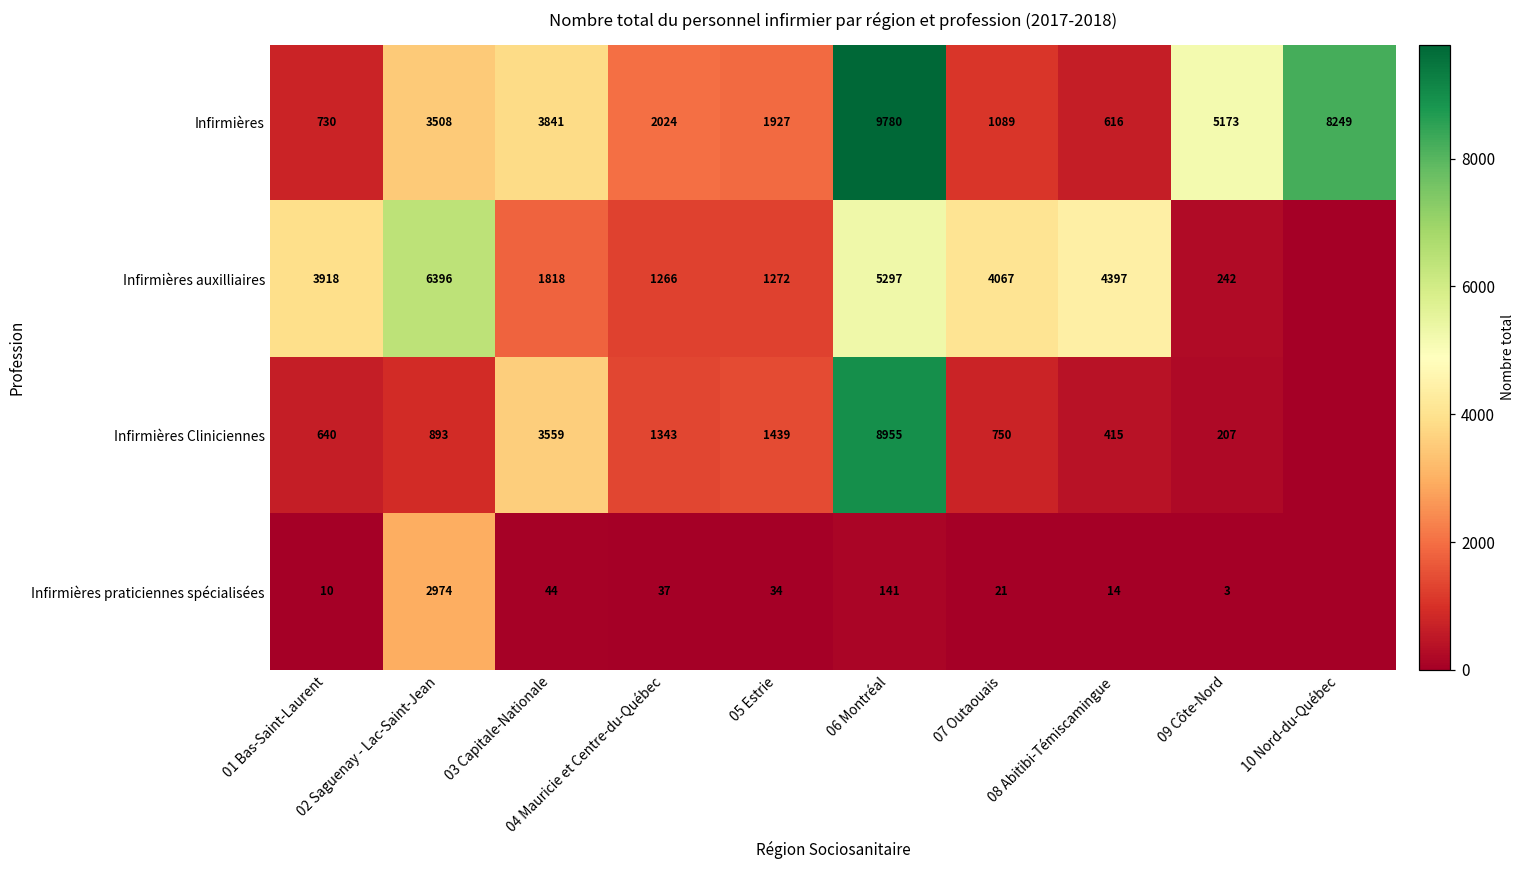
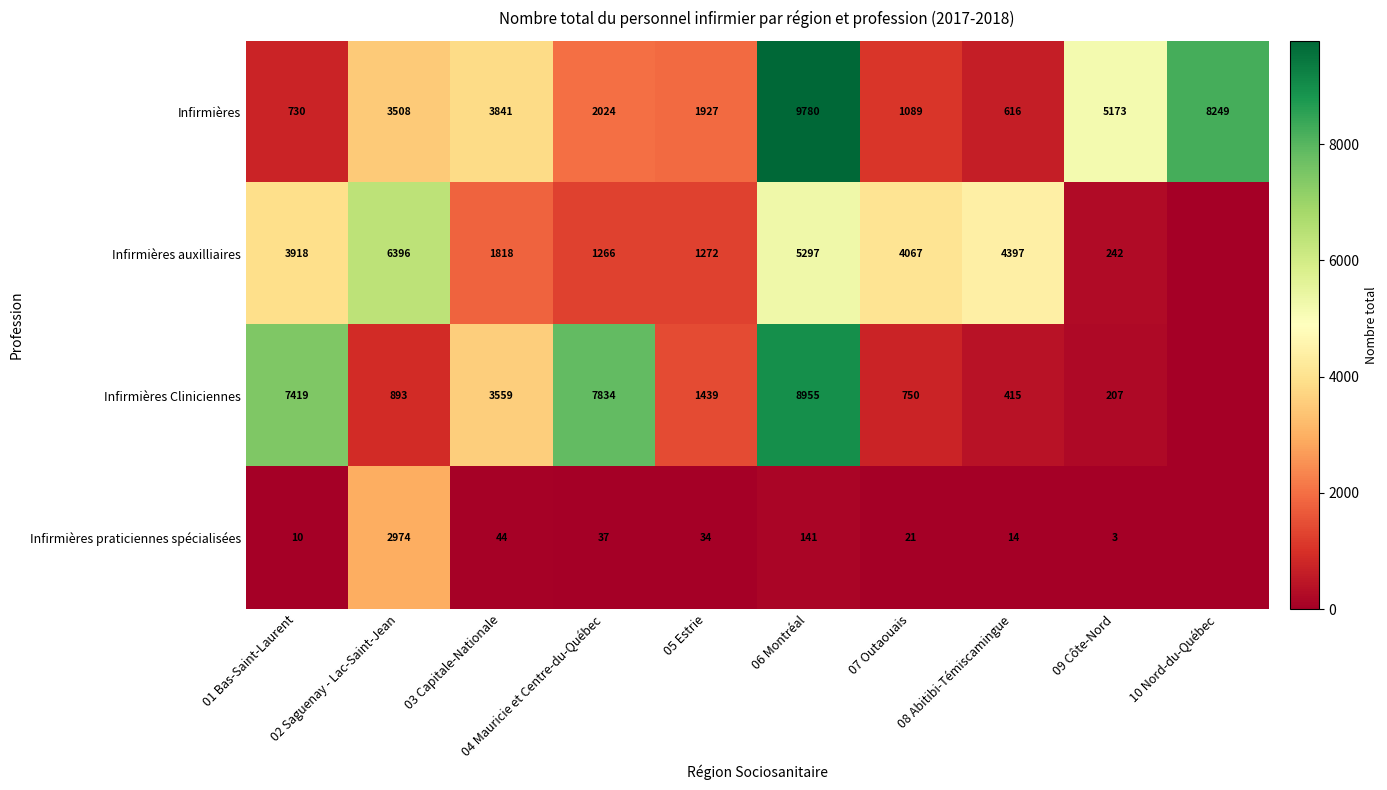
Infirmières Cliniciennes, 01 Bas-Saint-Laurent: 640 -> 7419
Infirmières Cliniciennes, 04 Mauricie et Centre-du-Québec: 1343 -> 7834
